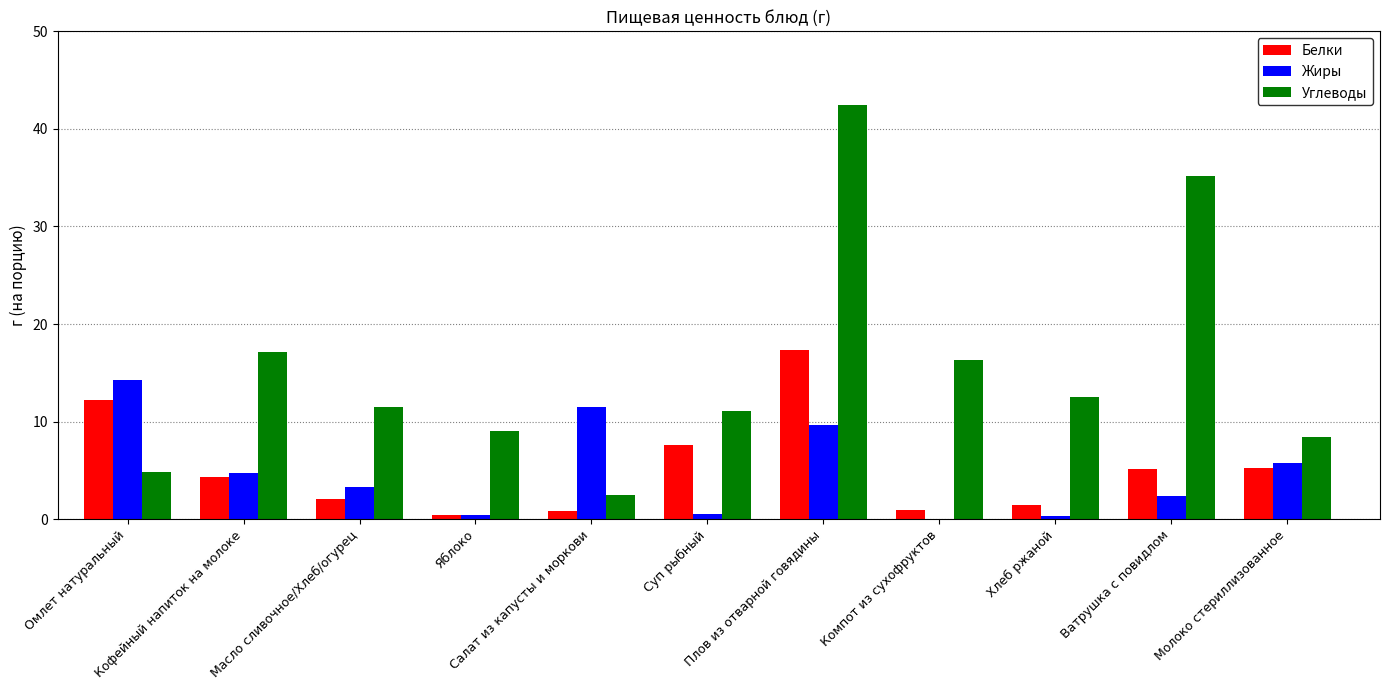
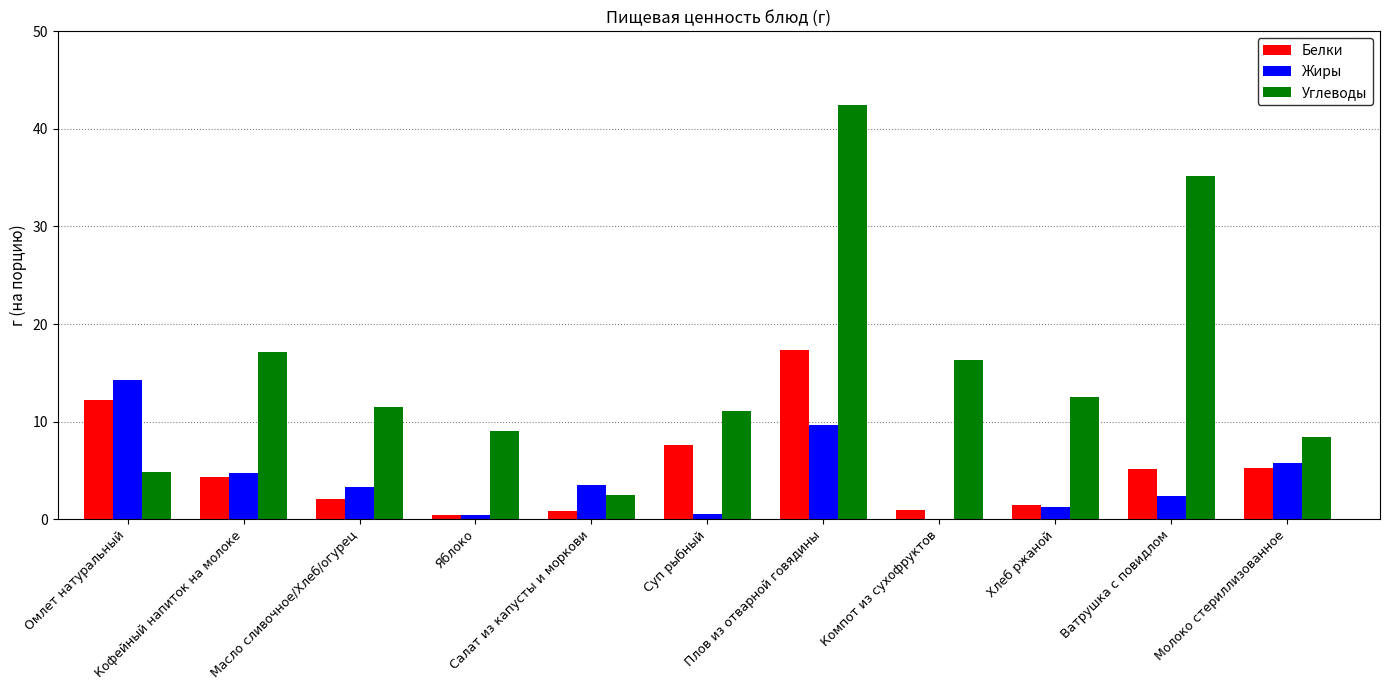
Жиры, Салат из капусты и моркови: 12 -> 4
Жиры, Хлеб ржаной: 0 -> 1
